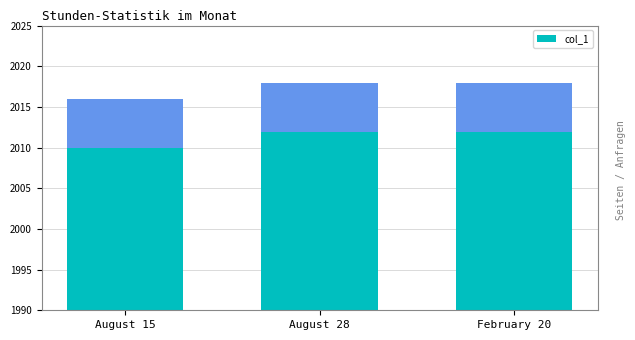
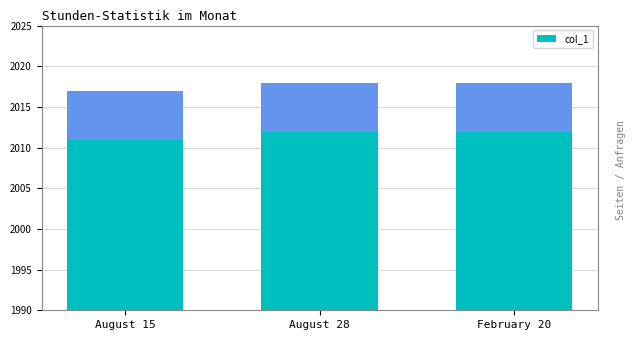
August 15: 2016 -> 2017
